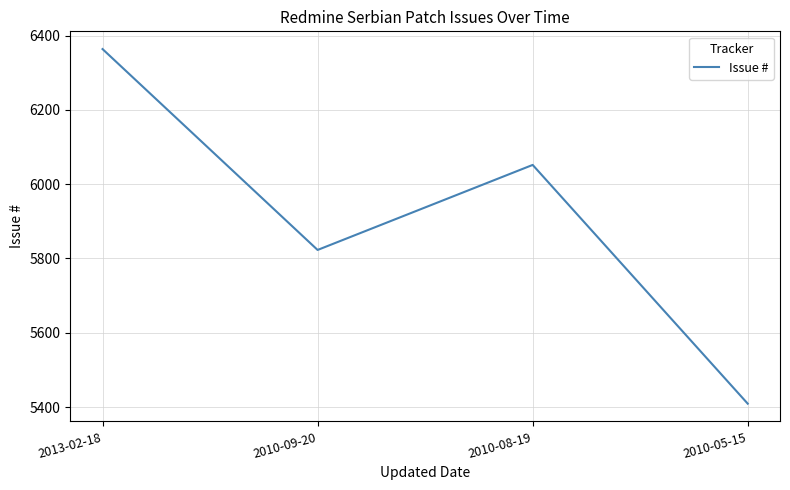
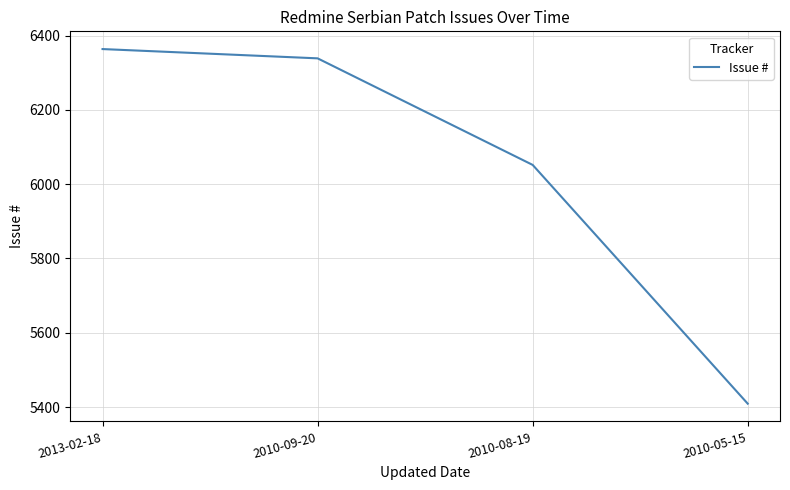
2010-09-20: 5820 -> 6340
